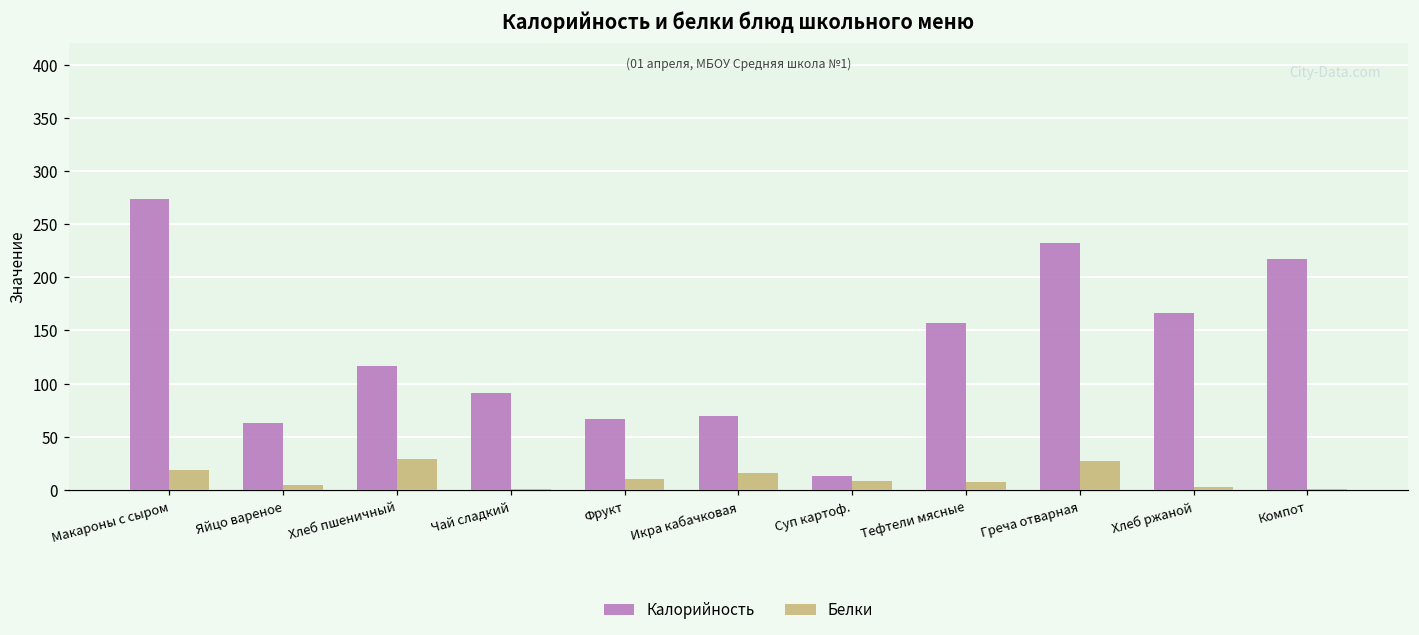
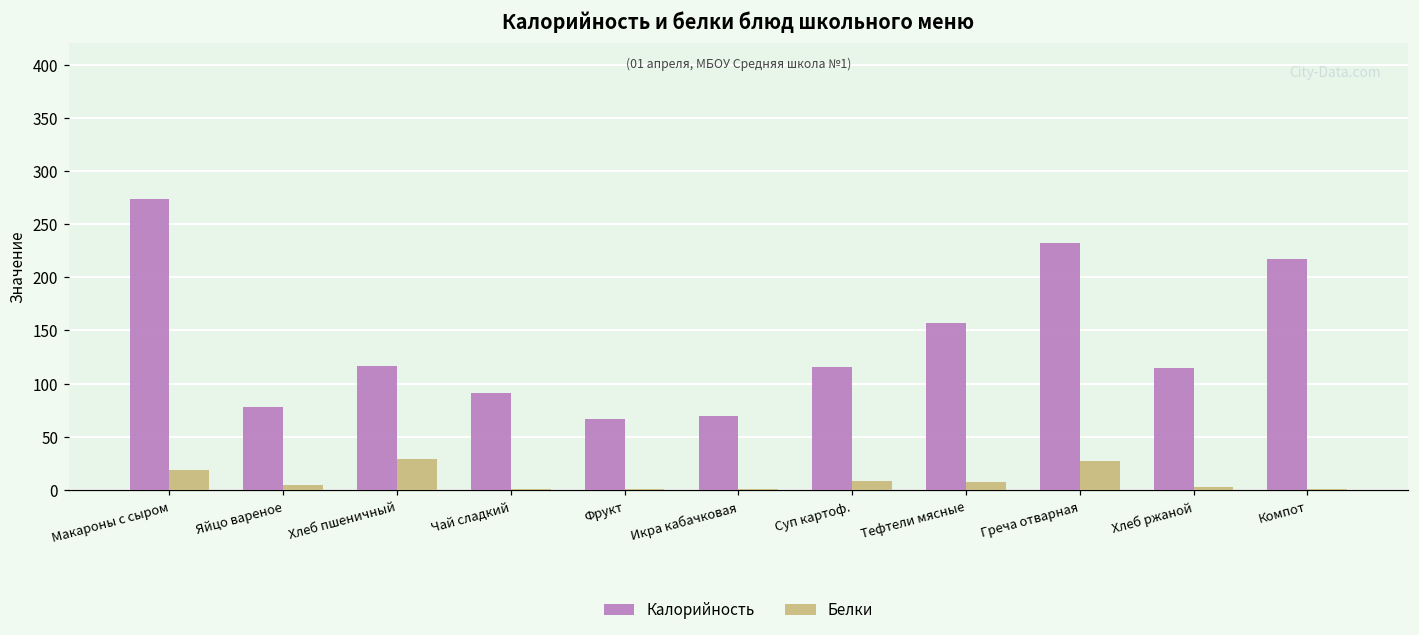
Калорийность, Яйцо вареное: 60 -> 80
Белки, Фрукт: 10 -> 0
Белки, Икра кабачковая: 20 -> 0
Калорийность, Суп картоф.: 10 -> 120
Калорийность, Хлеб ржаной: 170 -> 110
